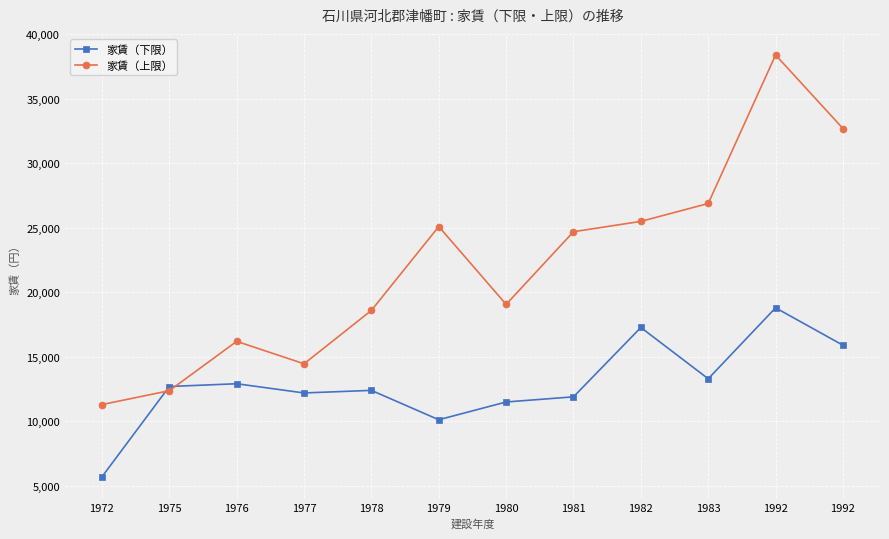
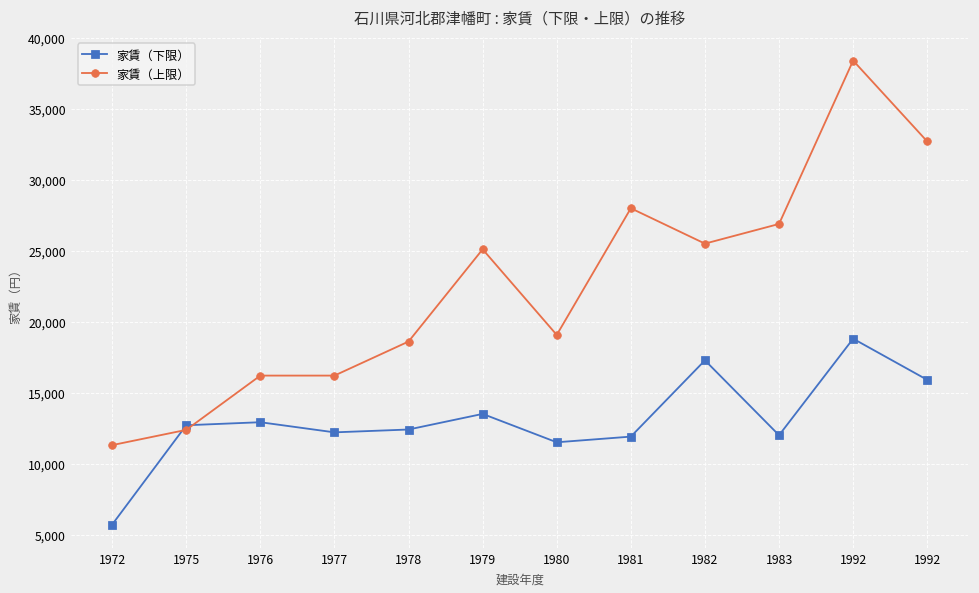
家賃（上限）, 1977: 14,500 -> 16,200
家賃（下限）, 1979: 10,100 -> 13,500
家賃（上限）, 1981: 24,700 -> 28,000
家賃（下限）, 1983: 13,300 -> 12,000
